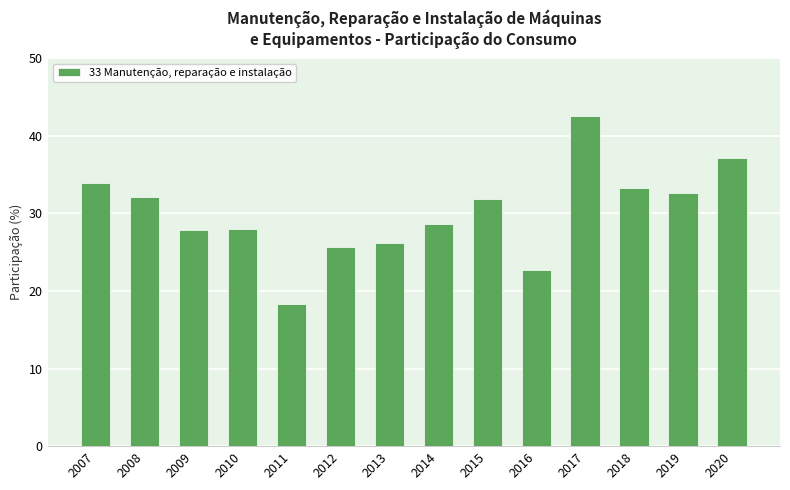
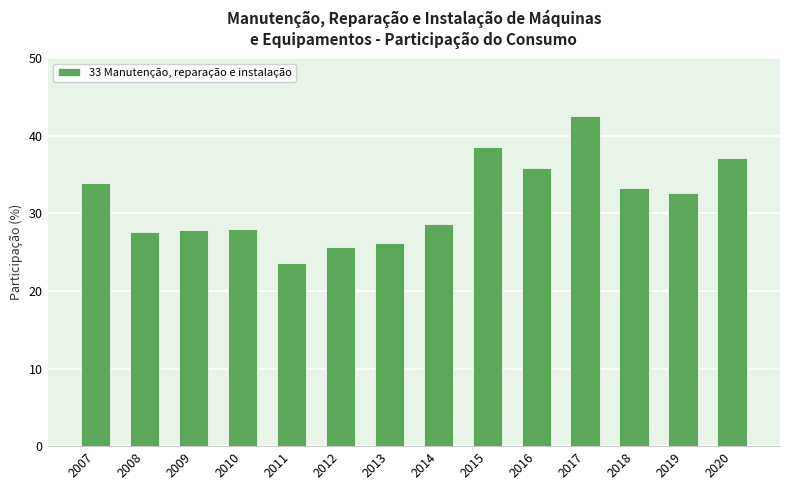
2008: 32 -> 28
2011: 18 -> 24
2015: 32 -> 39
2016: 23 -> 36
